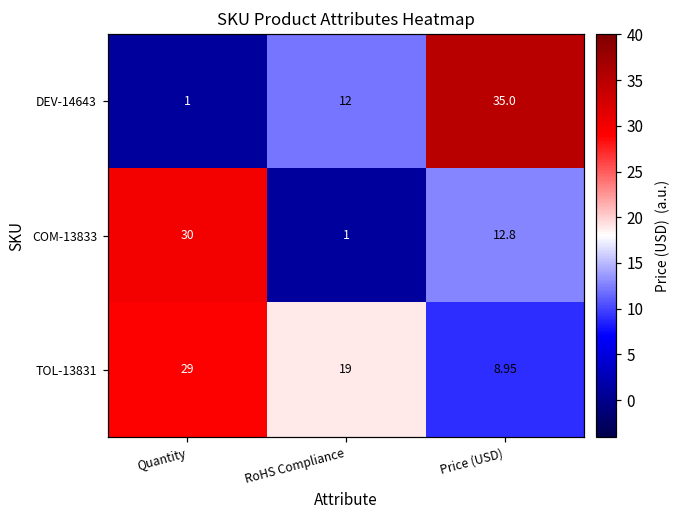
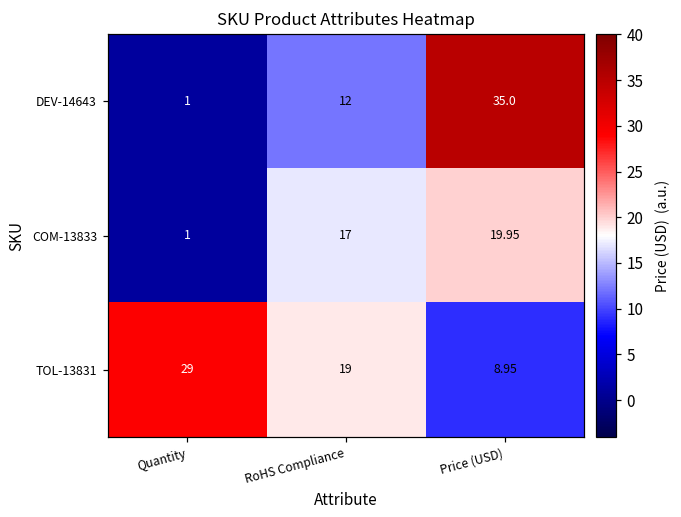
COM-13833, Quantity: 30 -> 1
COM-13833, RoHS Compliance: 1 -> 17
COM-13833, Price (USD): 12.8 -> 19.95
